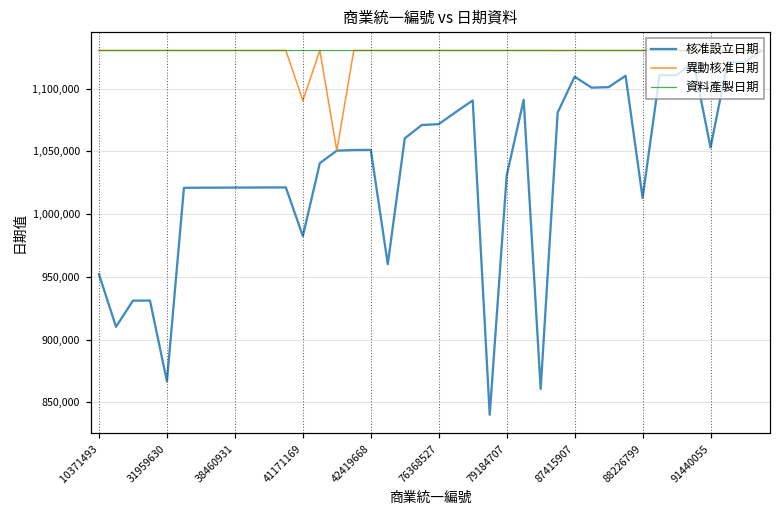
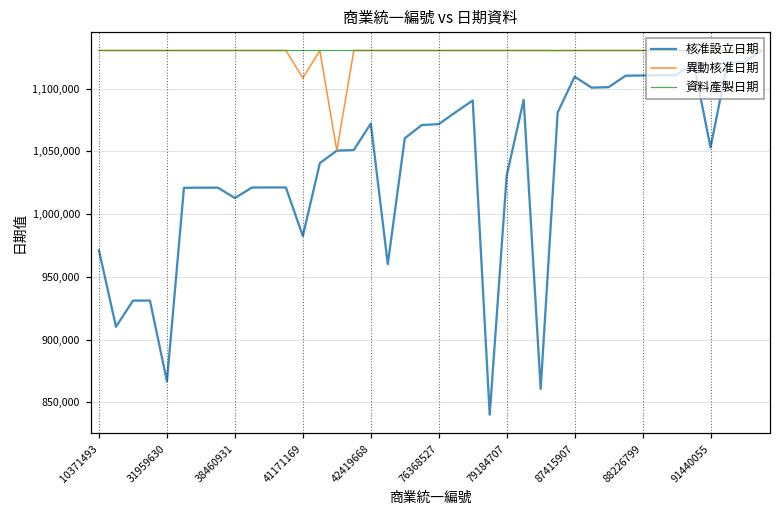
核准設立日期, 10371493: 952,000 -> 971,000
核准設立日期, 38460931: 1,021,000 -> 1,013,000
異動核准日期, 41171169: 1,090,000 -> 1,108,000
核准設立日期, 42419668: 1,051,000 -> 1,072,000
核准設立日期, 88226799: 1,013,000 -> 1,110,000
